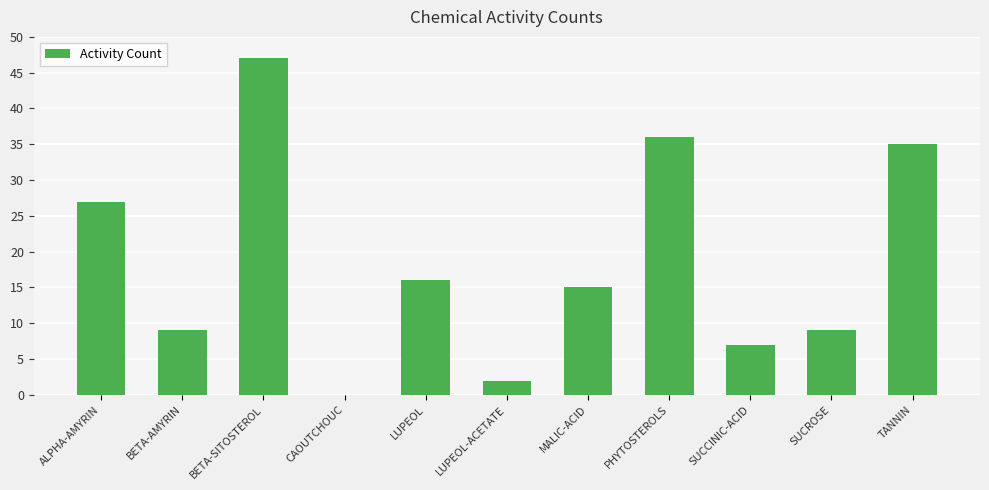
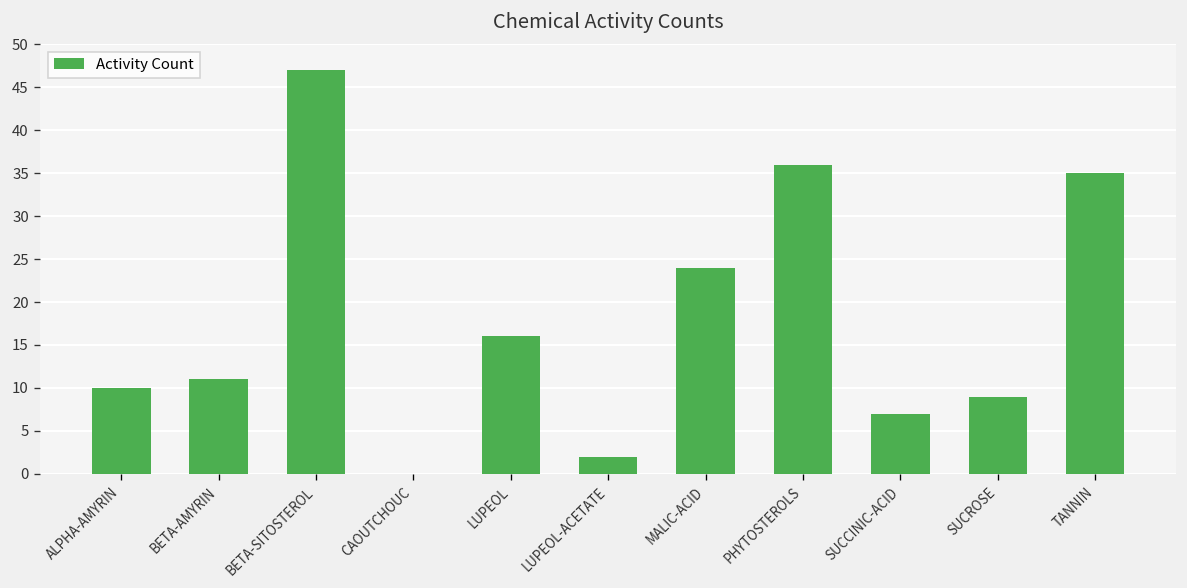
ALPHA-AMYRIN: 27 -> 10
BETA-AMYRIN: 9 -> 11
MALIC-ACID: 15 -> 24
